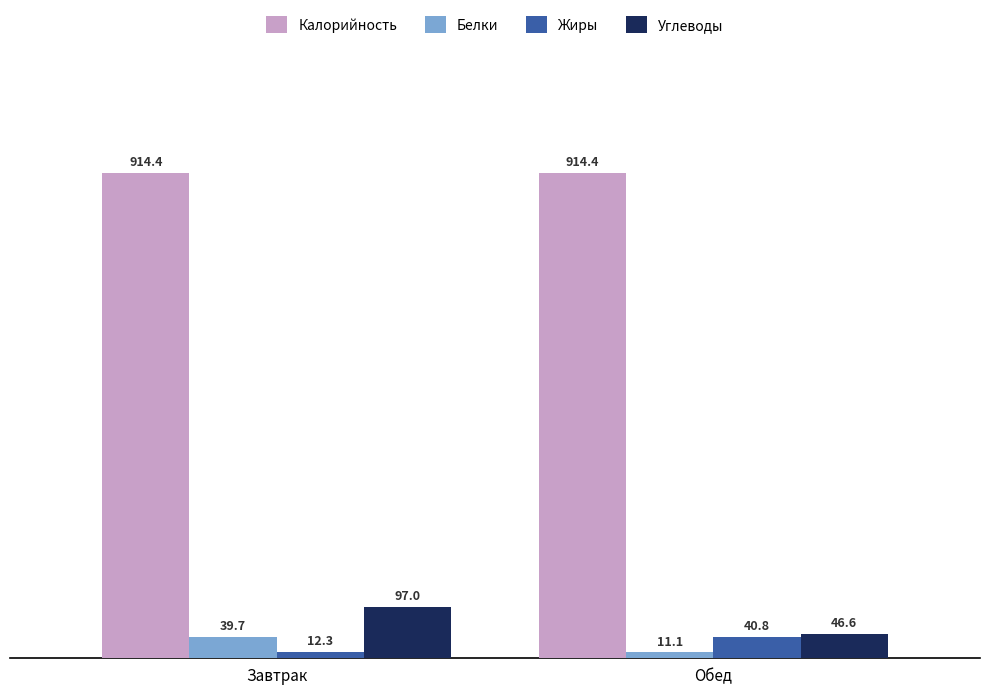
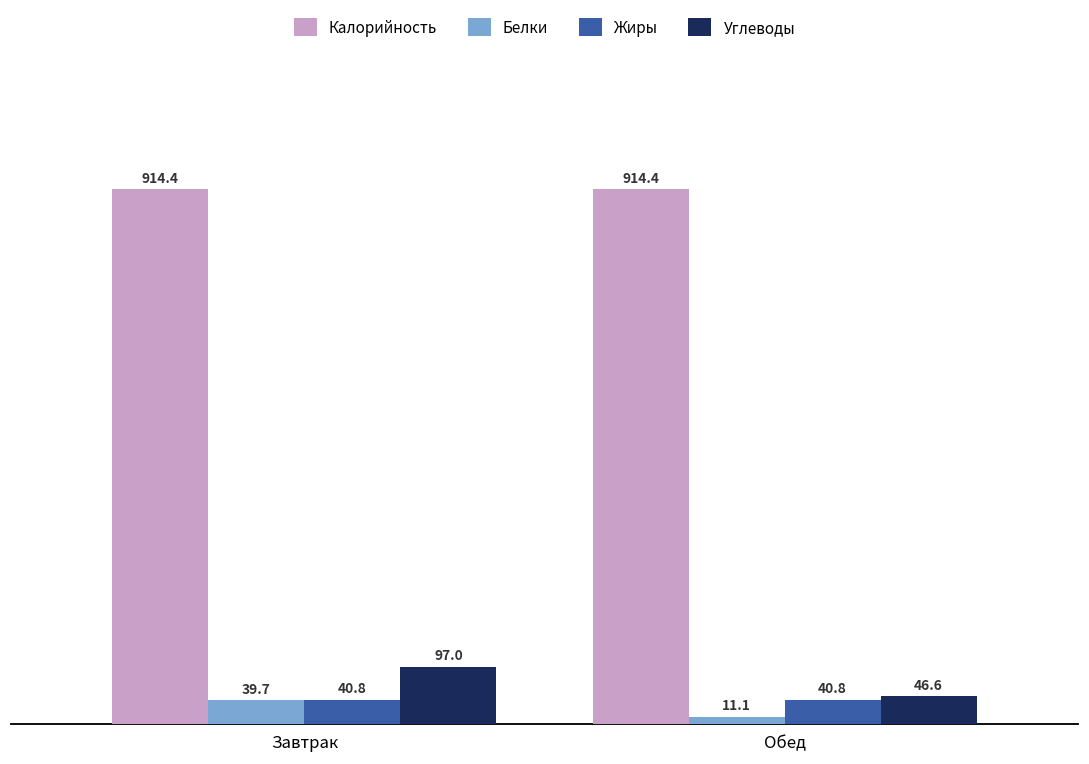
Жиры, Завтрак: 12.3 -> 40.8
